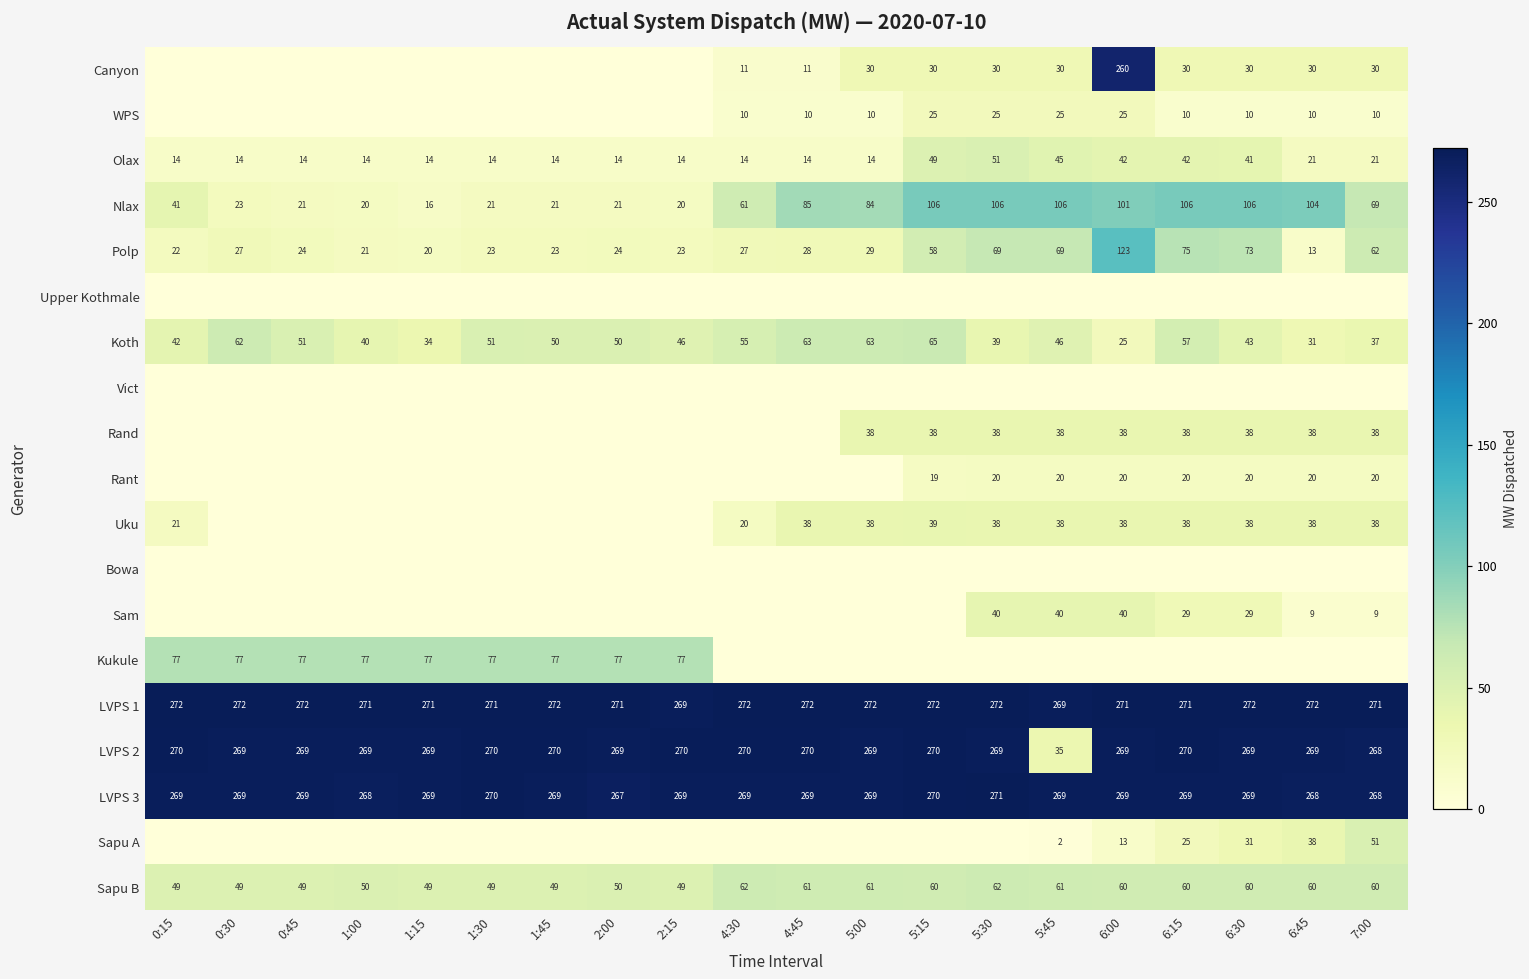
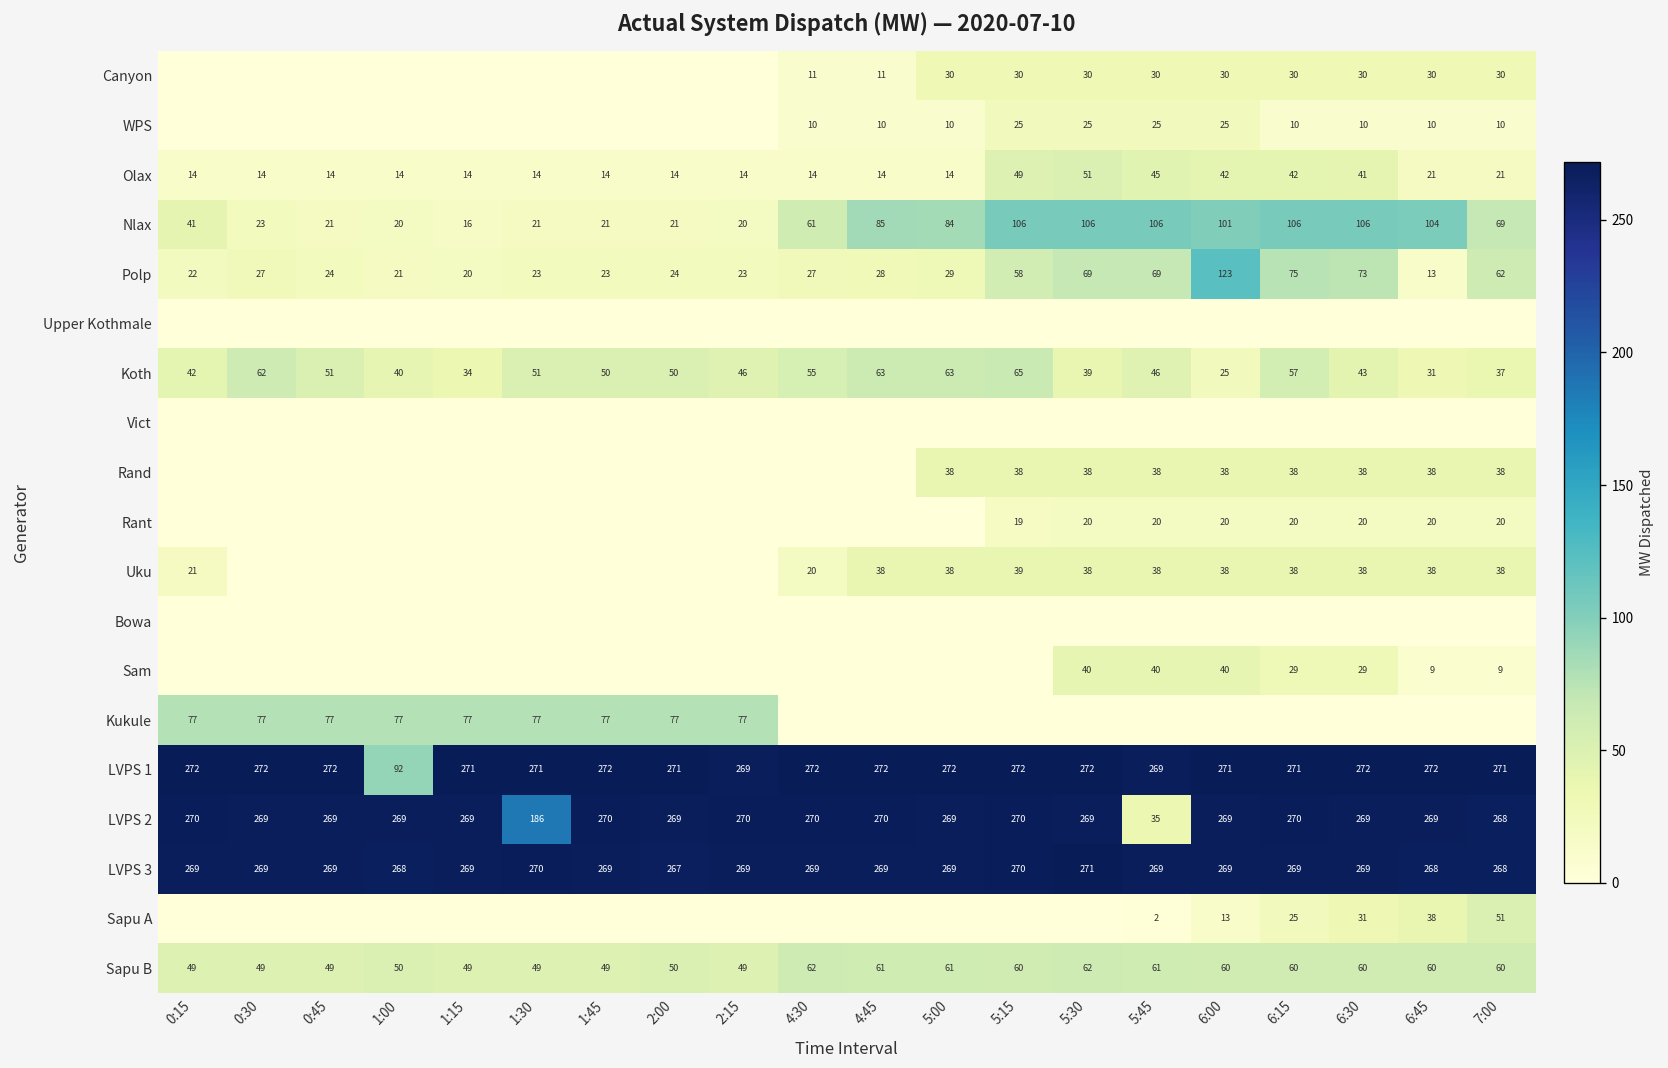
Canyon, 6:00: 260 -> 30
LVPS 1, 1:00: 271 -> 92
LVPS 2, 1:30: 270 -> 186
